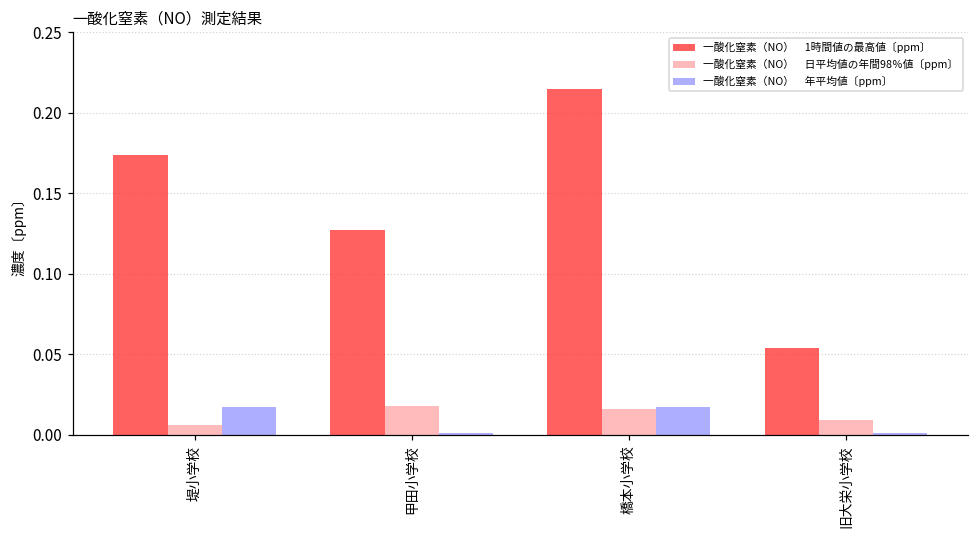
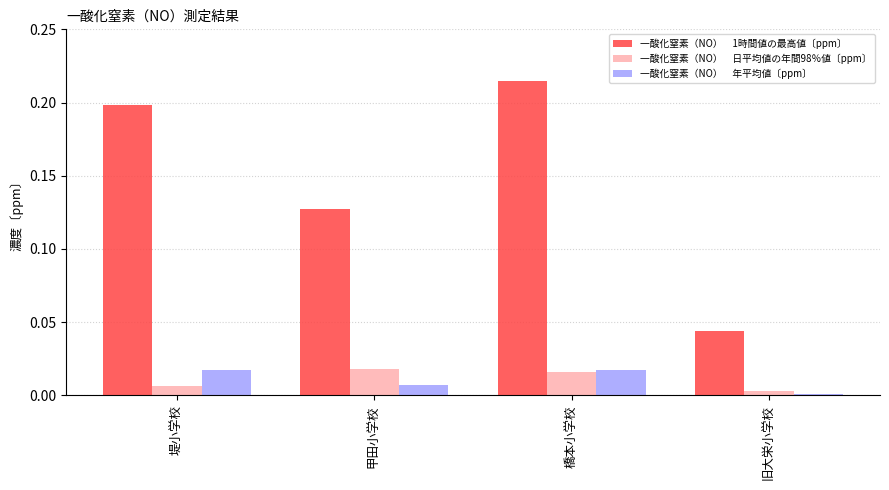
一酸化窒素（NO） 1時間値の最高値〔ppm〕, 堤小学校: 0.174 -> 0.198
一酸化窒素（NO） 年平均値〔ppm〕, 甲田小学校: 0.001 -> 0.007
一酸化窒素（NO） 1時間値の最高値〔ppm〕, 旧大栄小学校: 0.054 -> 0.044
一酸化窒素（NO） 日平均値の年間98％値〔ppm〕, 旧大栄小学校: 0.009 -> 0.003
